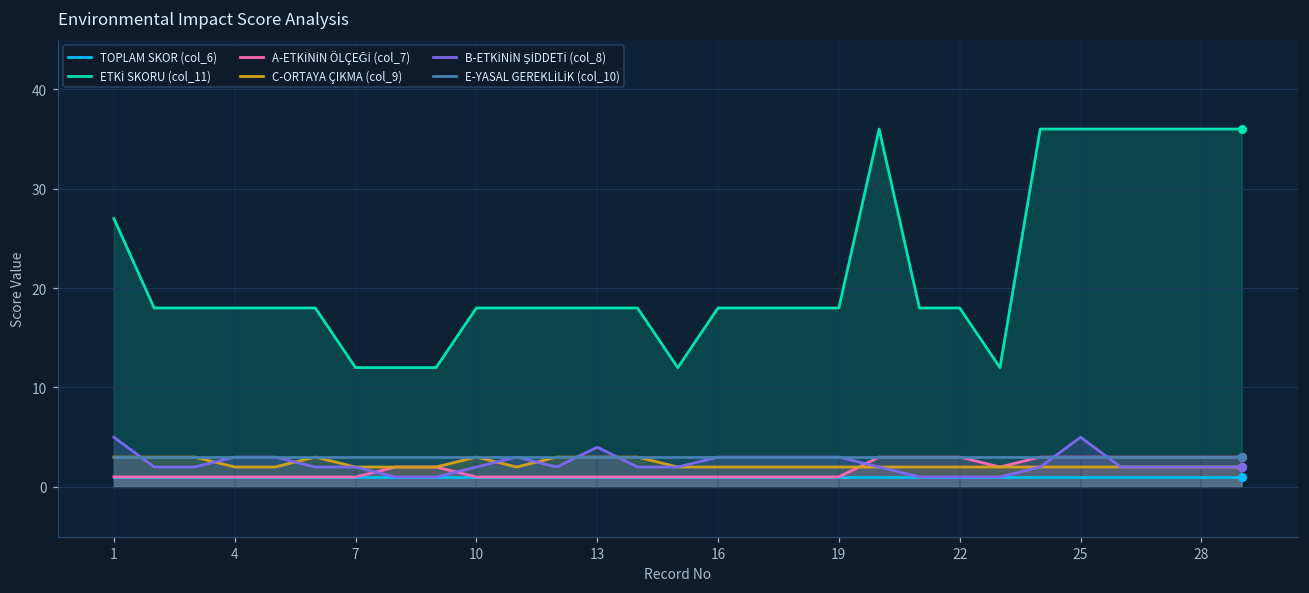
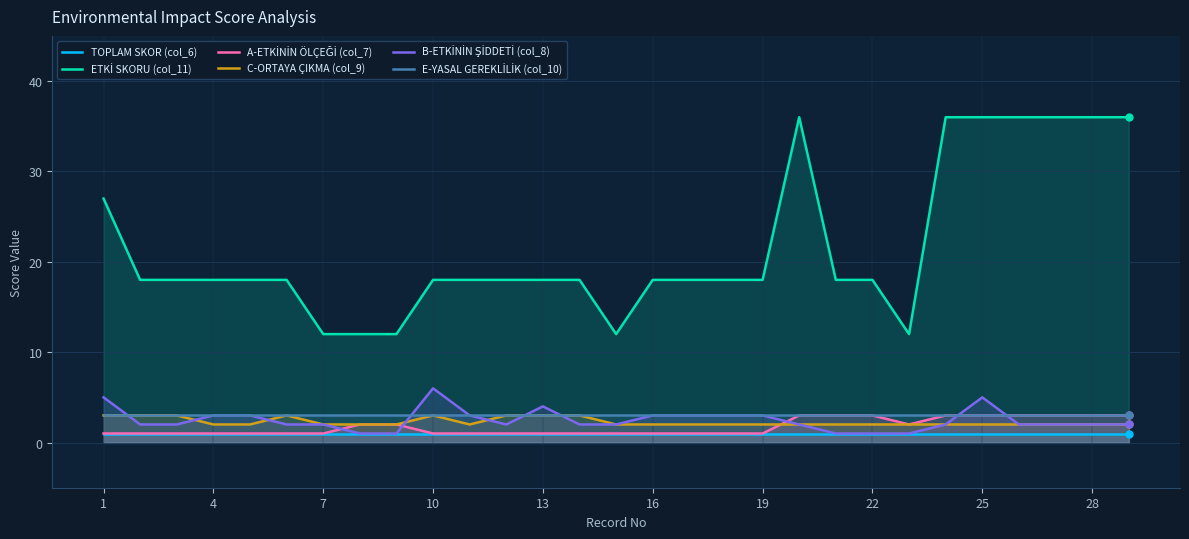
B-ETKİNİN ŞİDDETİ (col_8), 10: 2 -> 6
